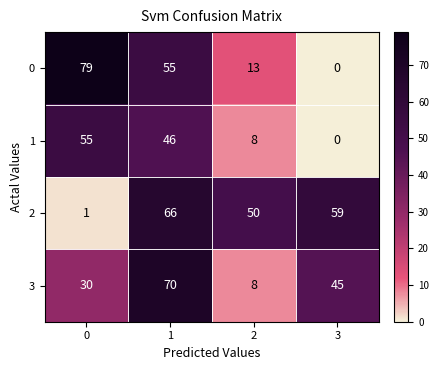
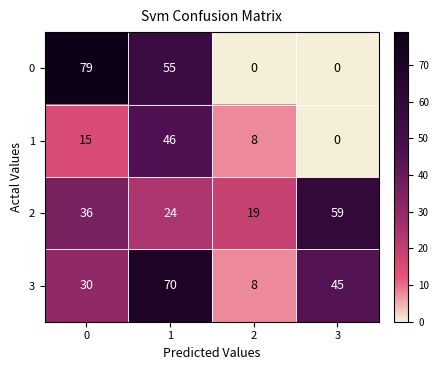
0, 2: 13 -> 0
1, 0: 55 -> 15
2, 0: 1 -> 36
2, 1: 66 -> 24
2, 2: 50 -> 19
